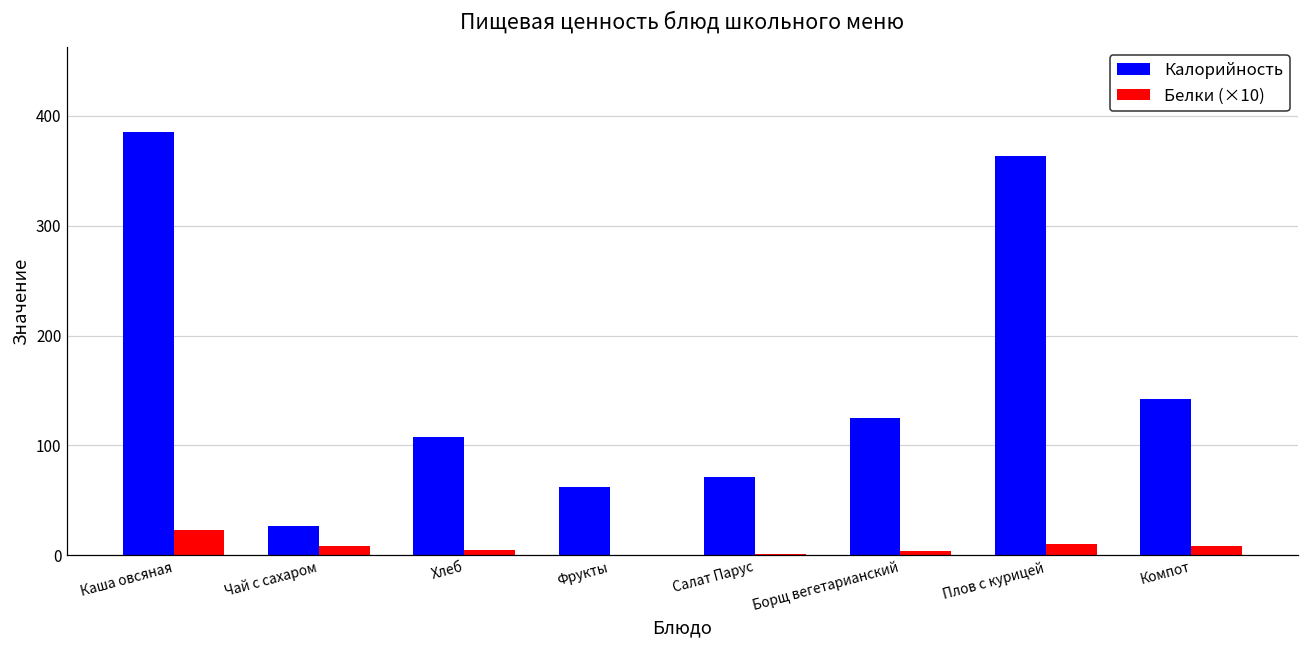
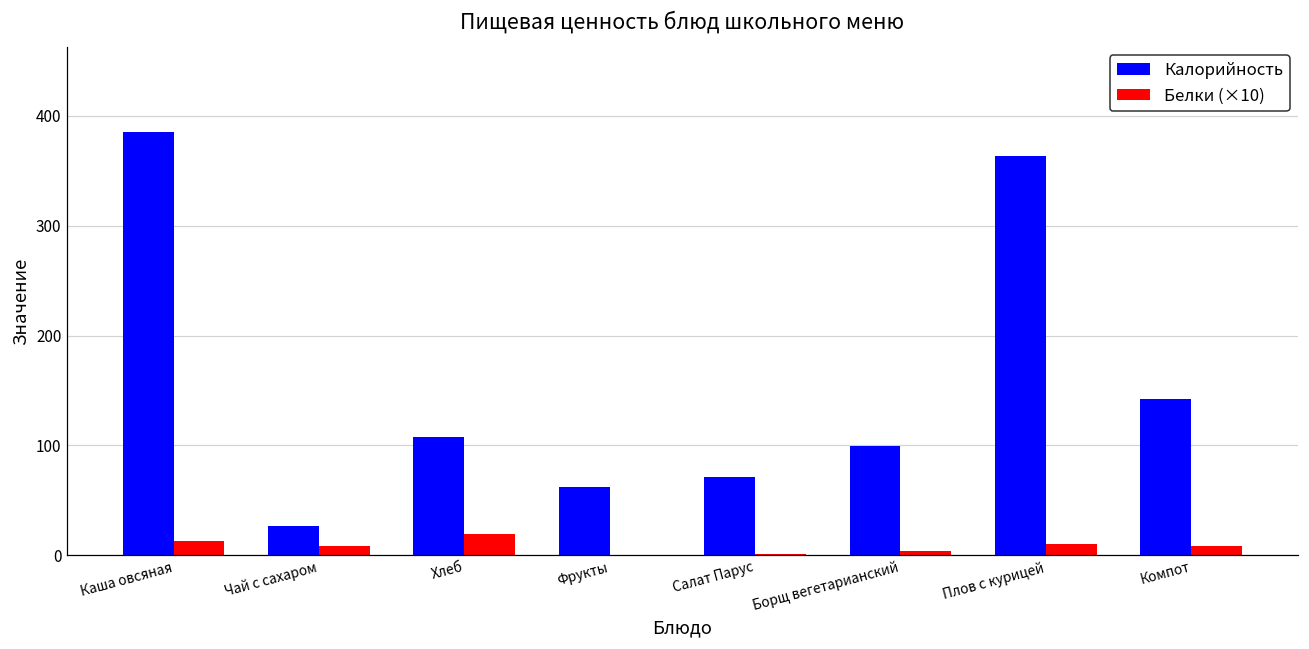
Белки (×10), Каша овсяная: 20 -> 10
Белки (×10), Хлеб: 0 -> 20
Калорийность, Борщ вегетарианский: 120 -> 100
